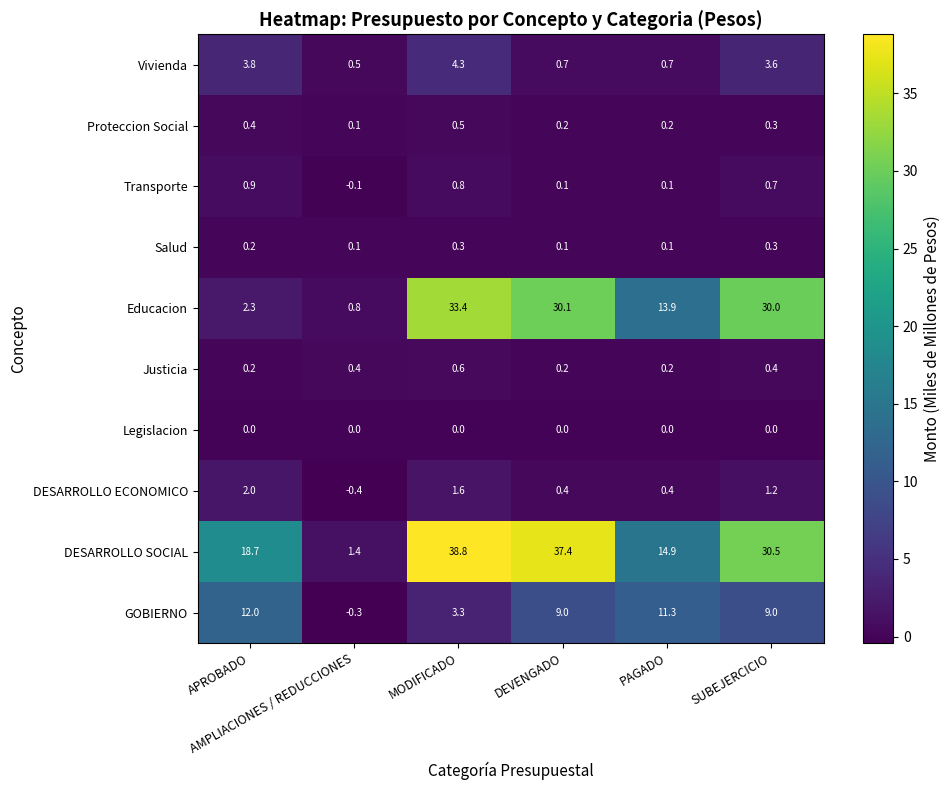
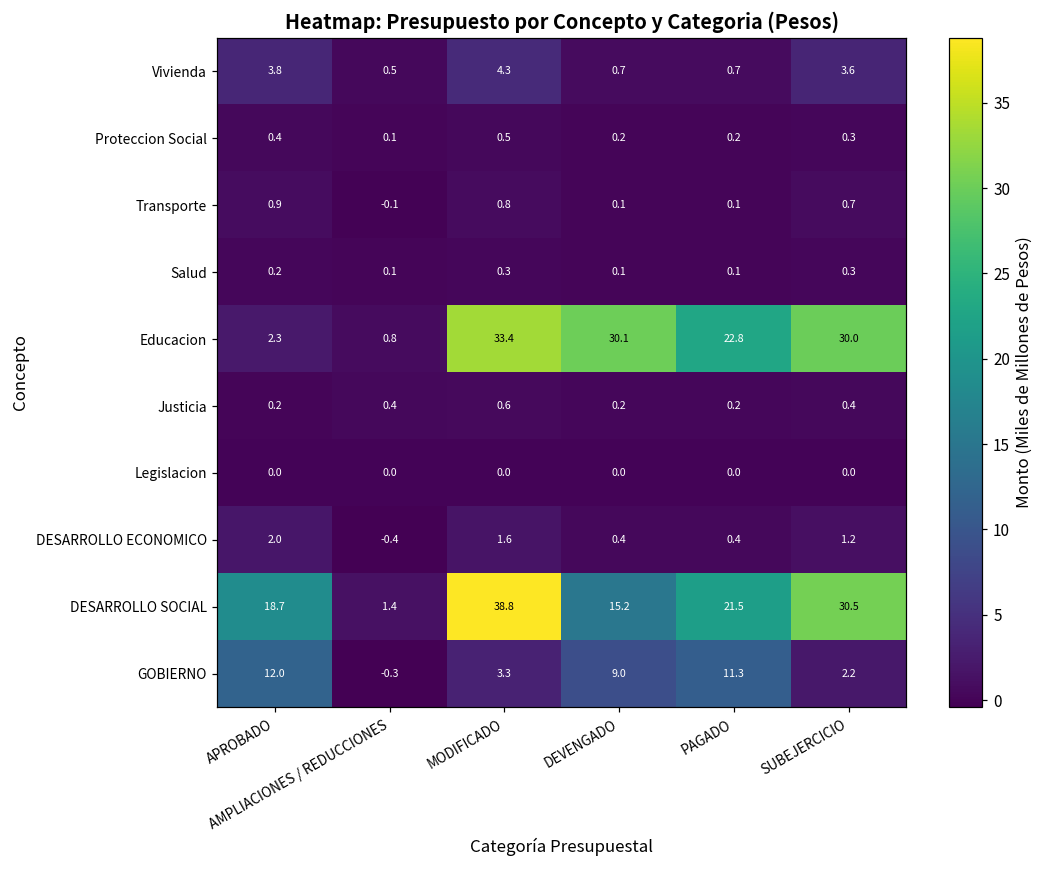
Educacion, PAGADO: 13.9 -> 22.8
DESARROLLO SOCIAL, DEVENGADO: 37.4 -> 15.2
DESARROLLO SOCIAL, PAGADO: 14.9 -> 21.5
GOBIERNO, SUBEJERCICIO: 9.0 -> 2.2
